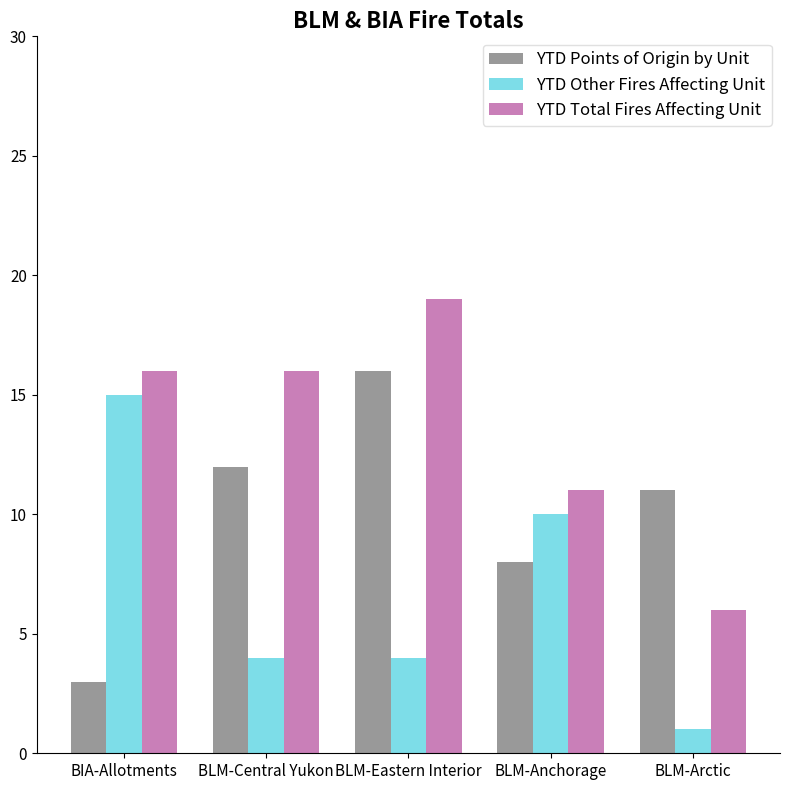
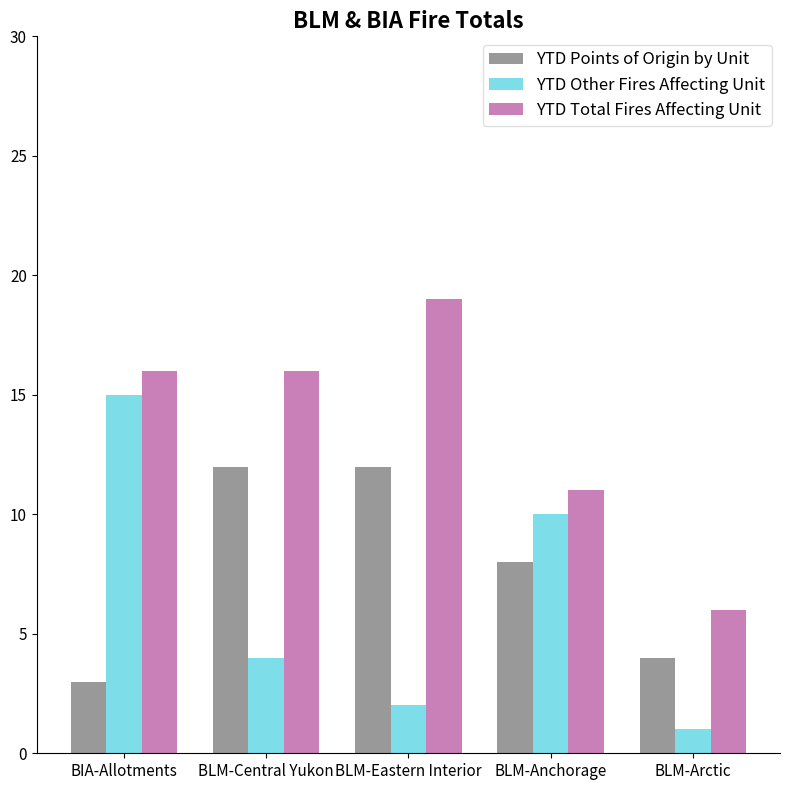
YTD Points of Origin by Unit, BLM-Eastern Interior: 16 -> 12
YTD Other Fires Affecting Unit, BLM-Eastern Interior: 4 -> 2
YTD Points of Origin by Unit, BLM-Arctic: 11 -> 4
